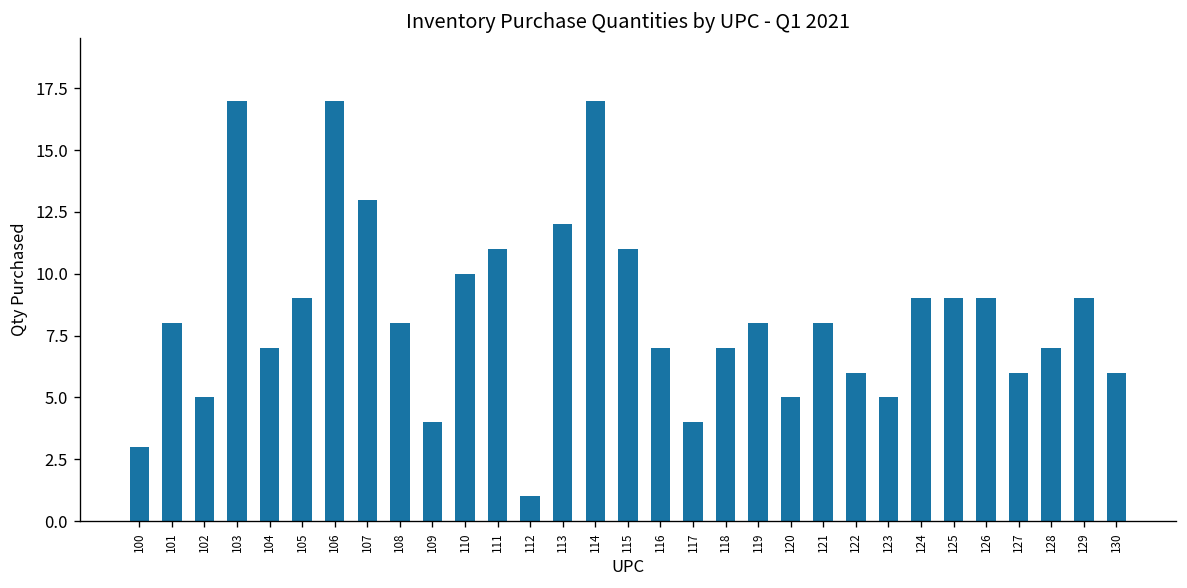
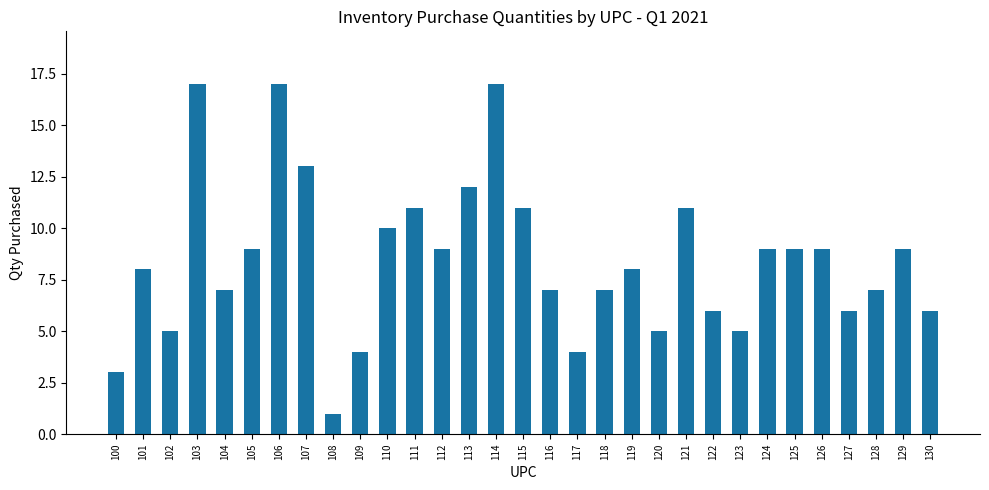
108: 8 -> 1
112: 1 -> 9
121: 8 -> 11
